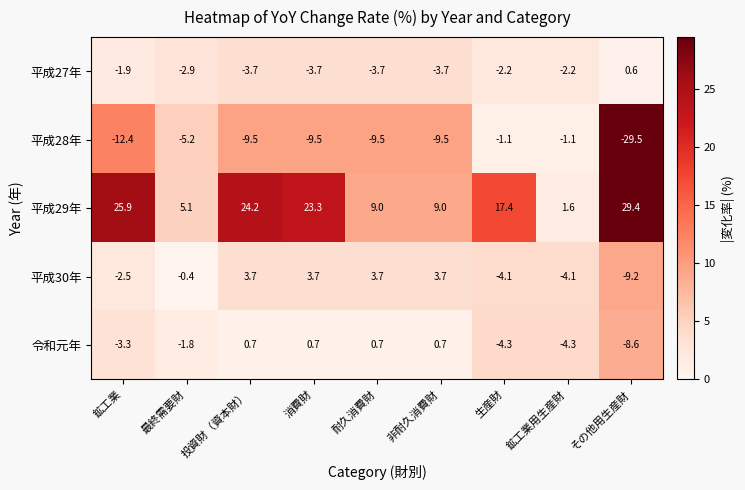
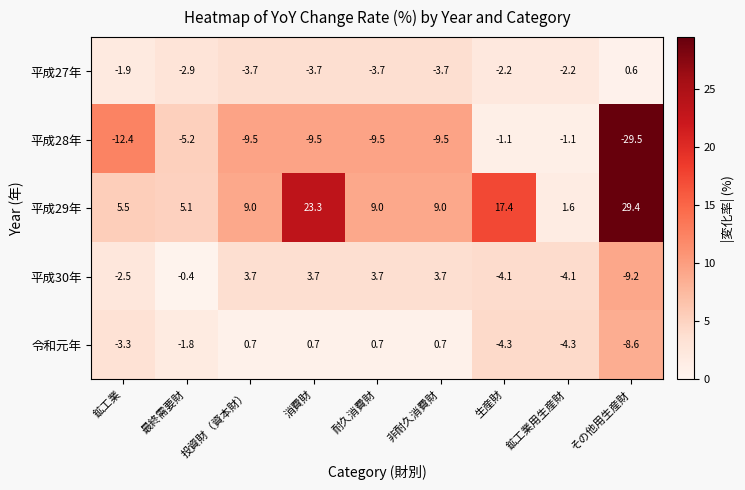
平成29年, 鉱工業: 25.9 -> 5.5
平成29年, 投資財（資本財）: 24.2 -> 9.0
